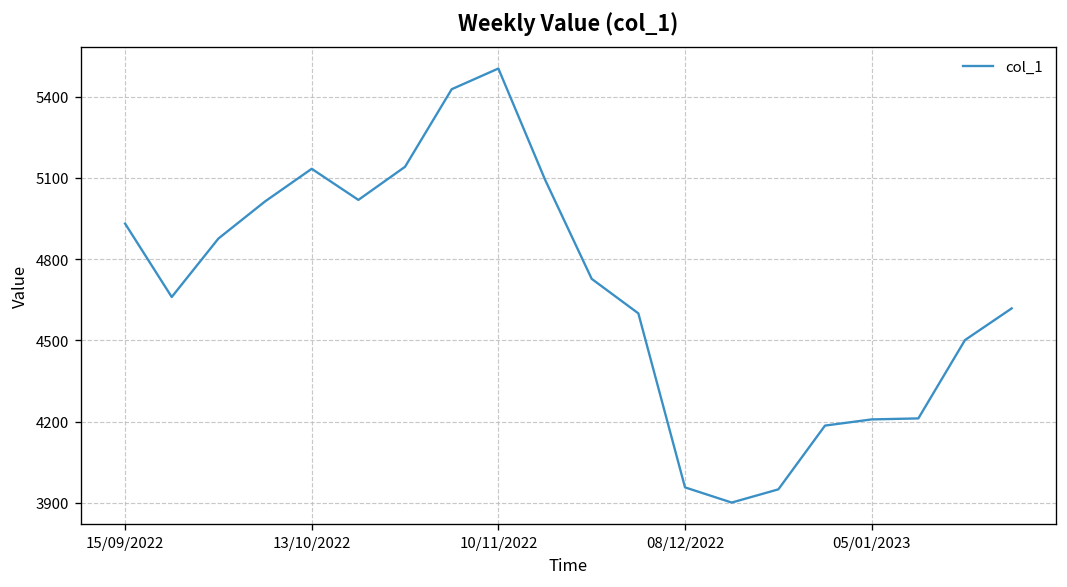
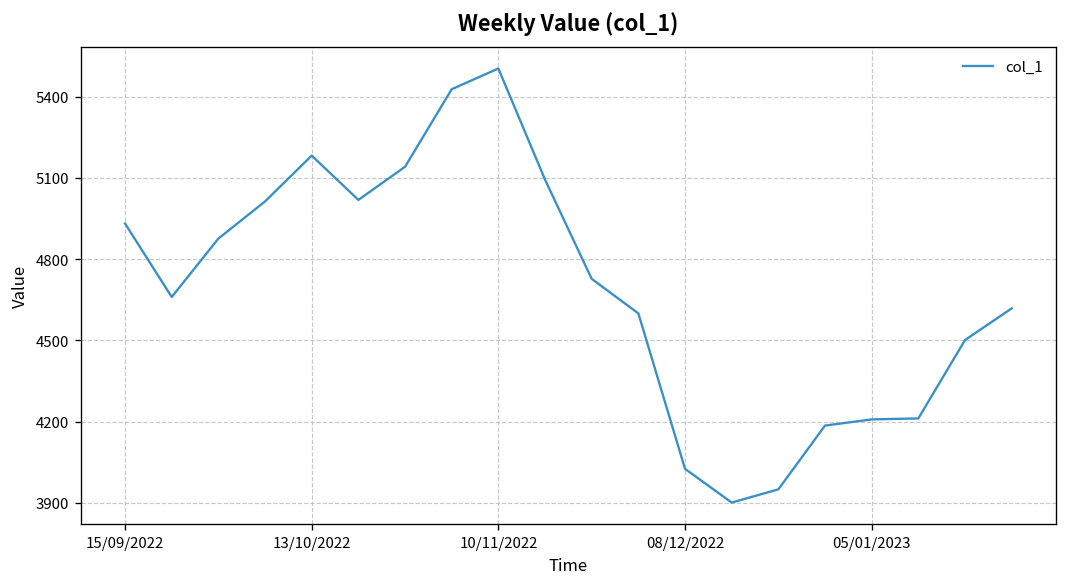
13/10/2022: 5130 -> 5180
08/12/2022: 3960 -> 4030
